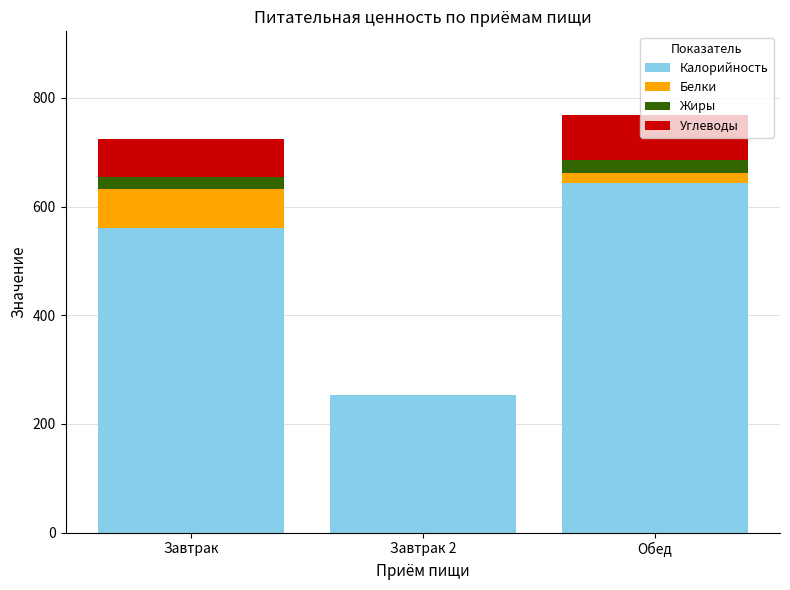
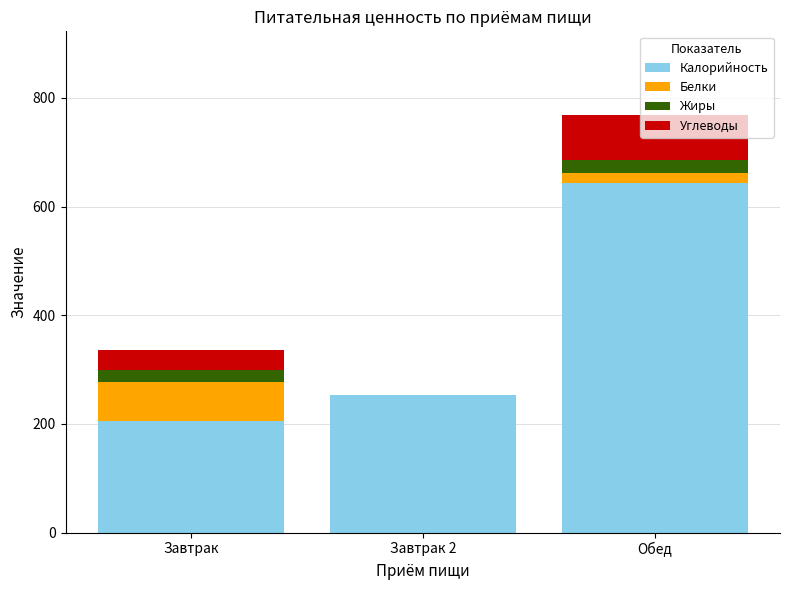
Калорийность, Завтрак: 560 -> 210
Углеводы, Завтрак: 70 -> 40
